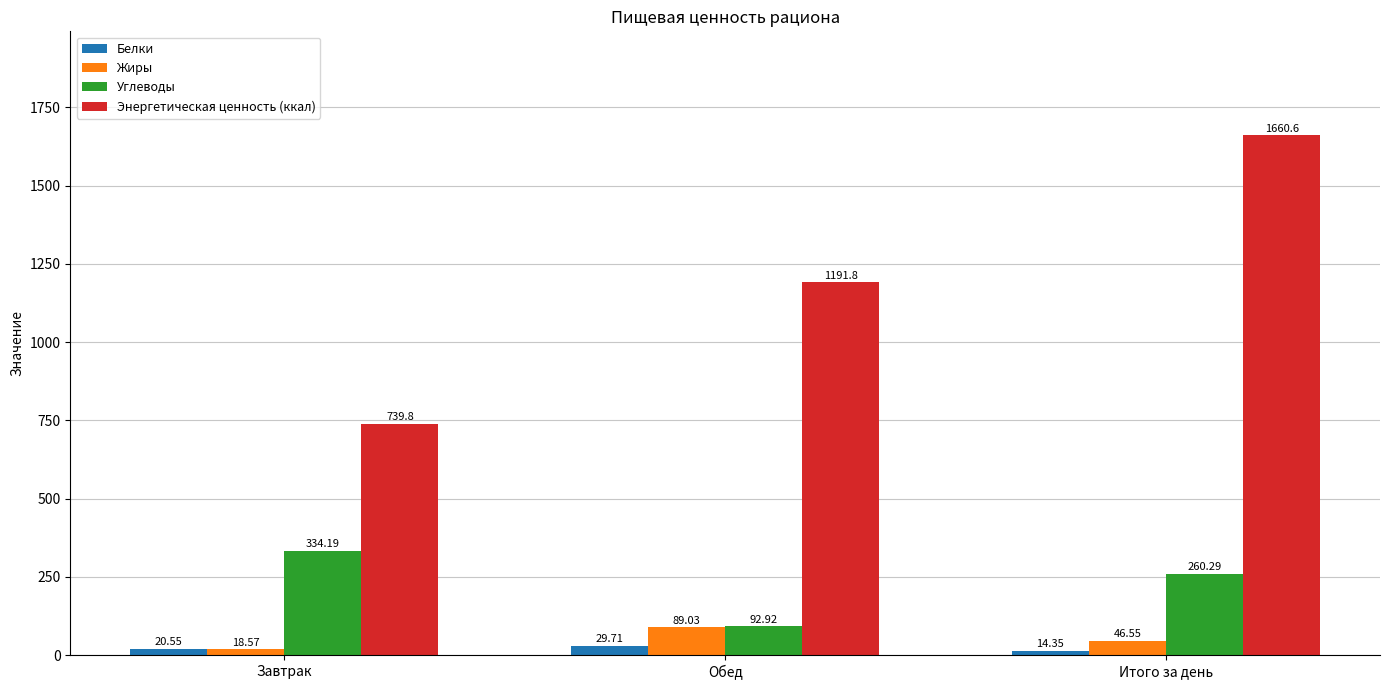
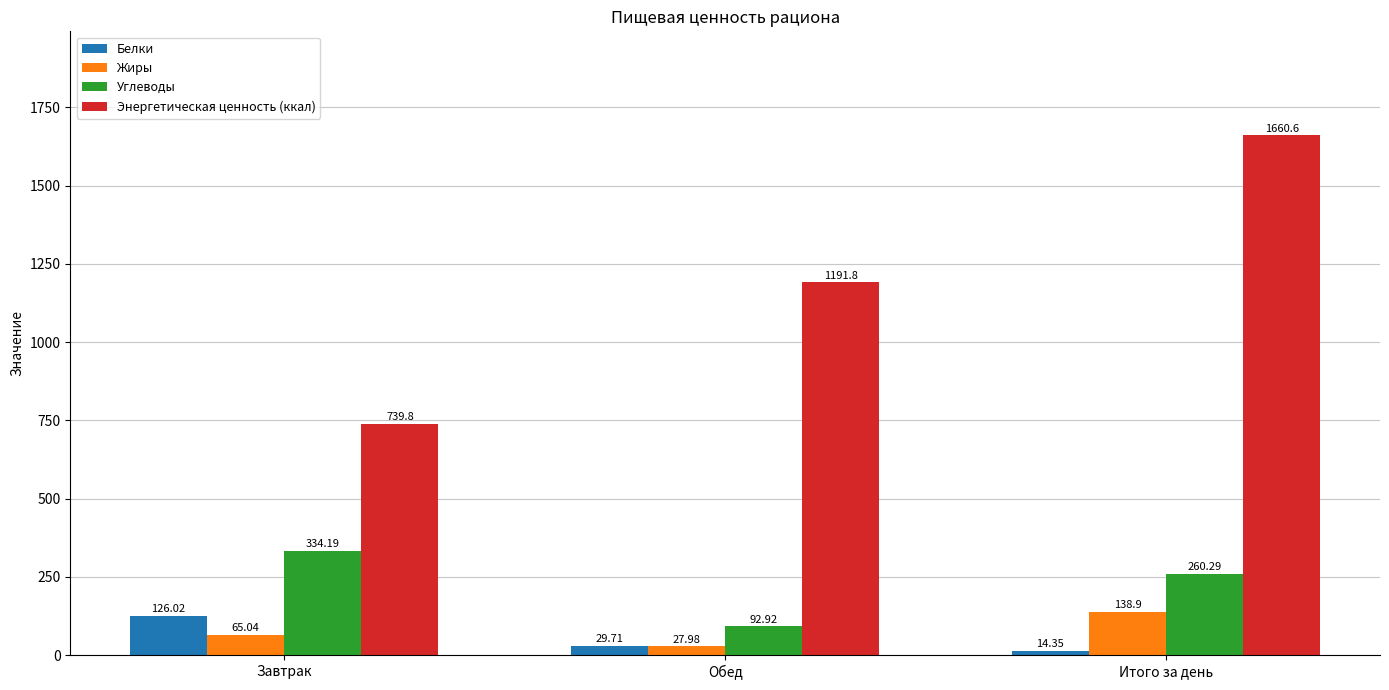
Белки, Завтрак: 20.55 -> 126.02
Жиры, Завтрак: 18.57 -> 65.04
Жиры, Обед: 89.03 -> 27.98
Жиры, Итого за день: 46.55 -> 138.9
